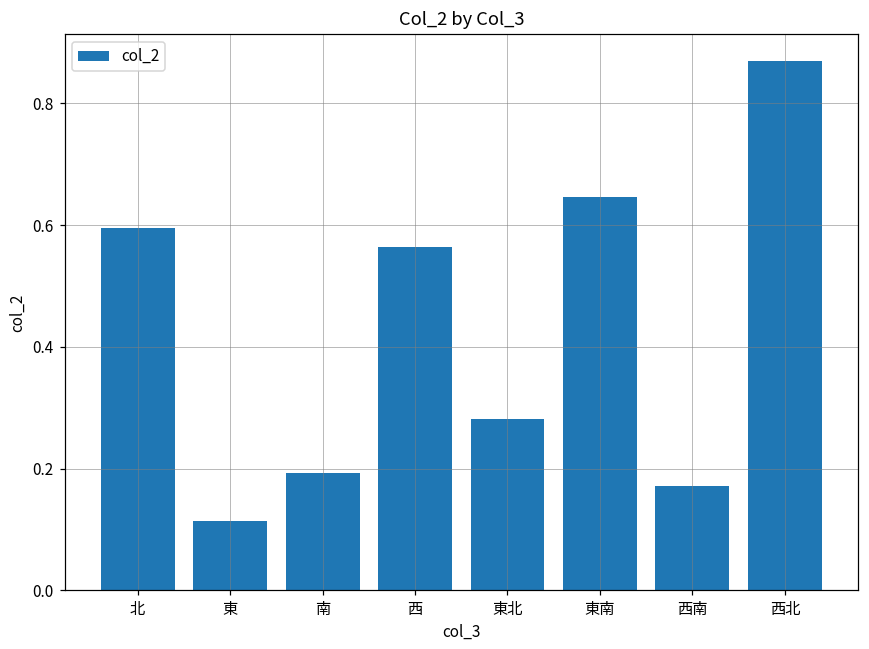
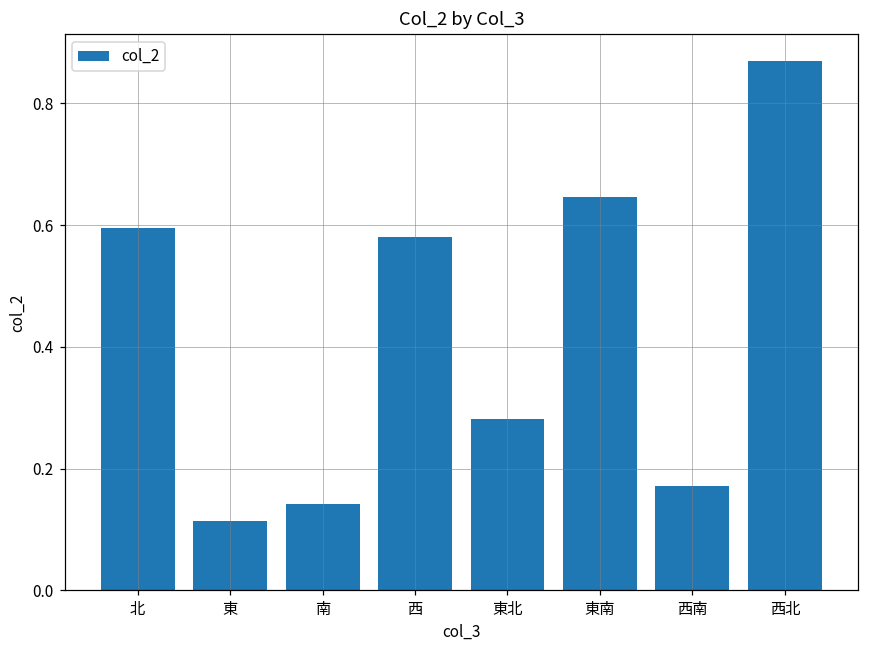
南: 0.19 -> 0.14
西: 0.56 -> 0.58
